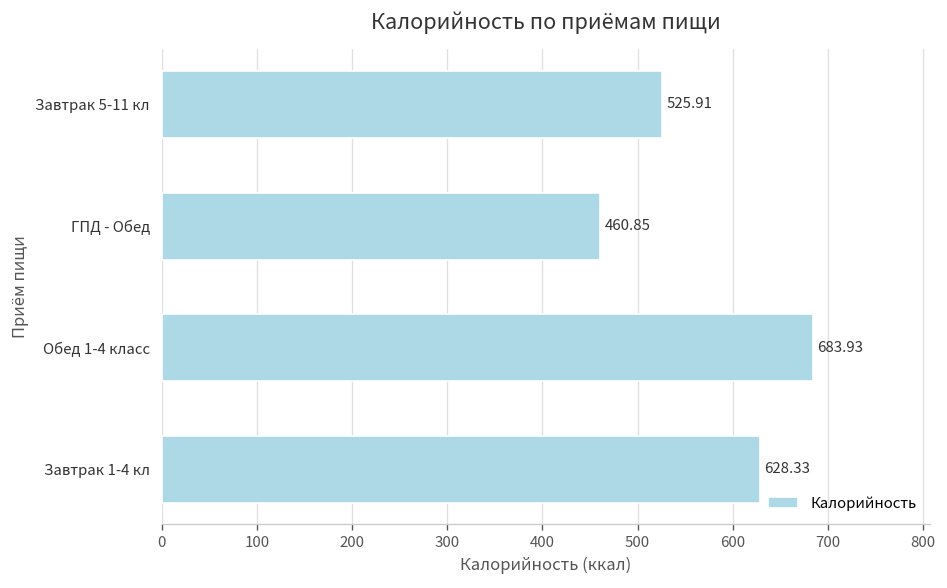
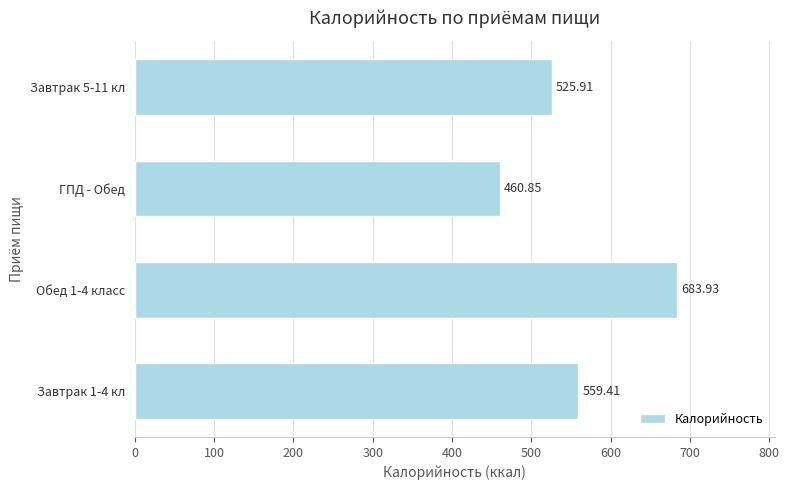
Завтрак 1-4 кл: 628.33 -> 559.41
